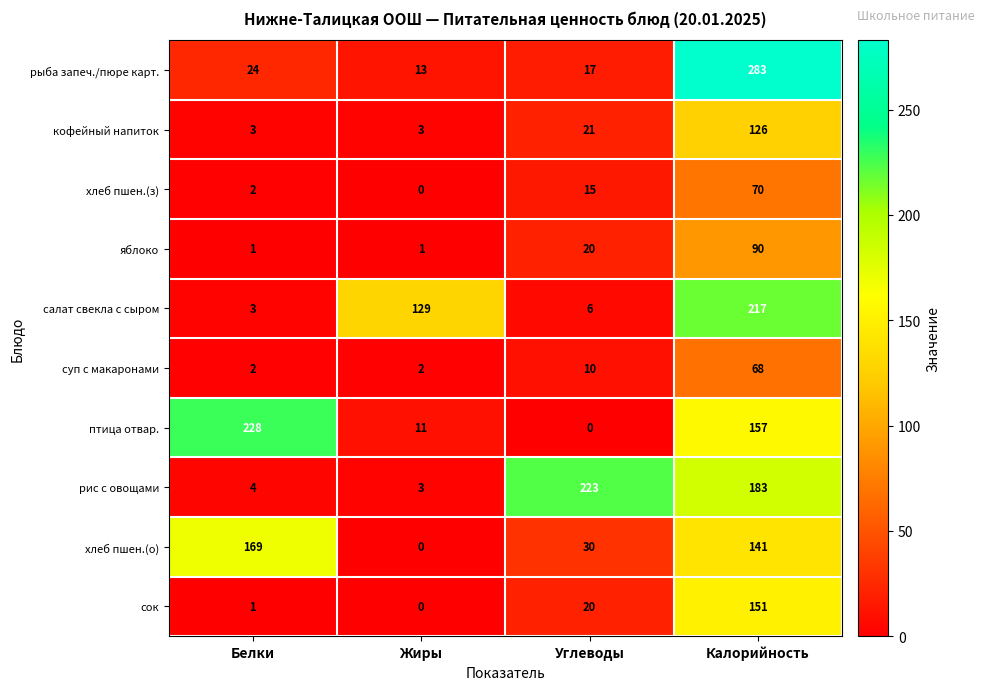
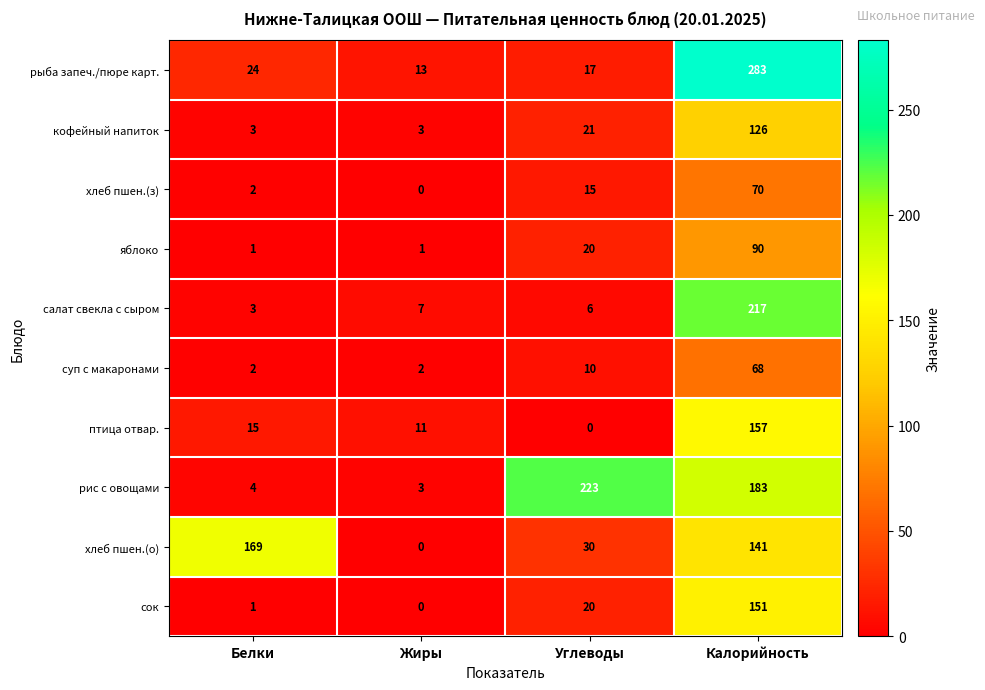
салат свекла с сыром, Жиры: 129 -> 7
птица отвар., Белки: 228 -> 15
